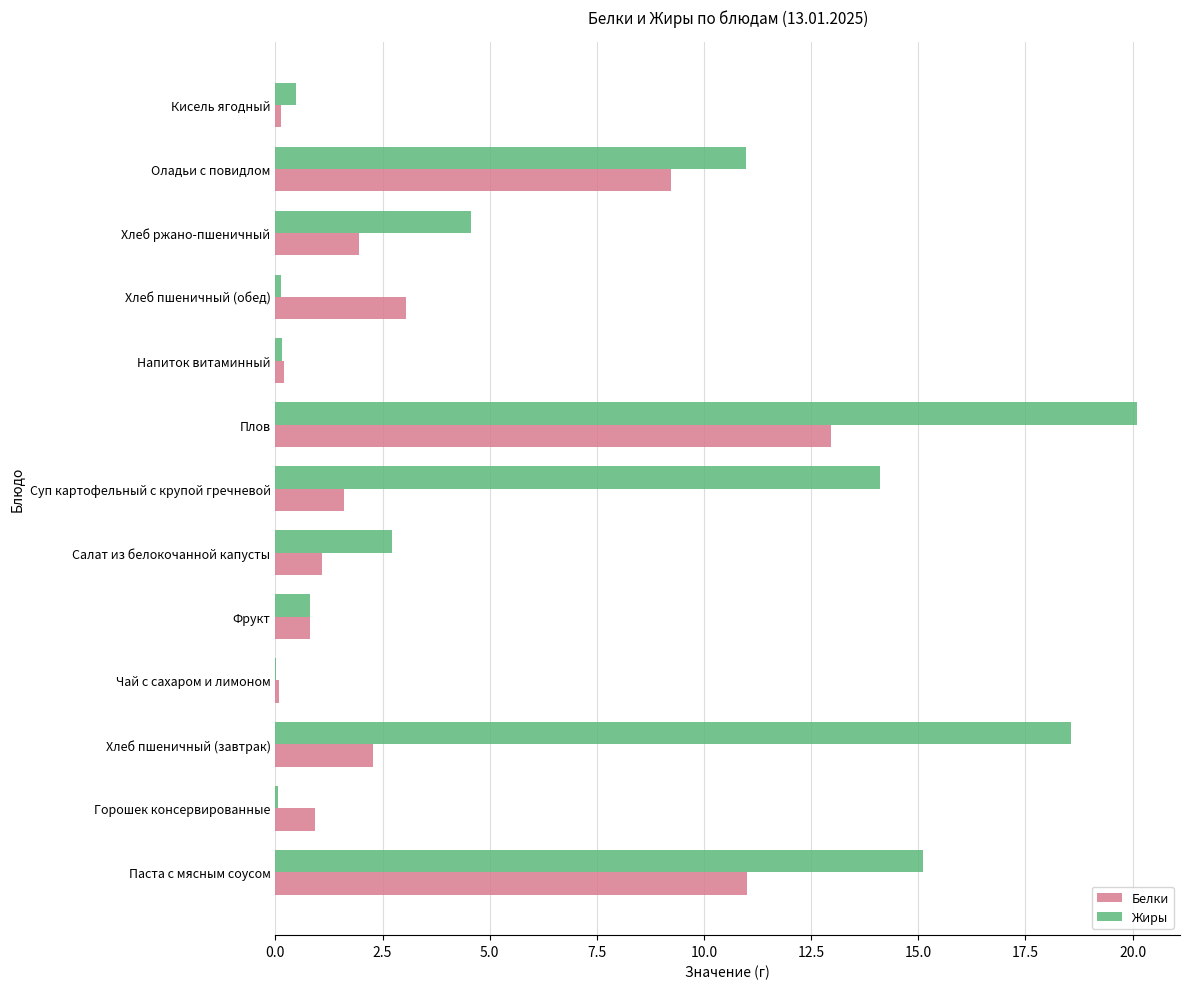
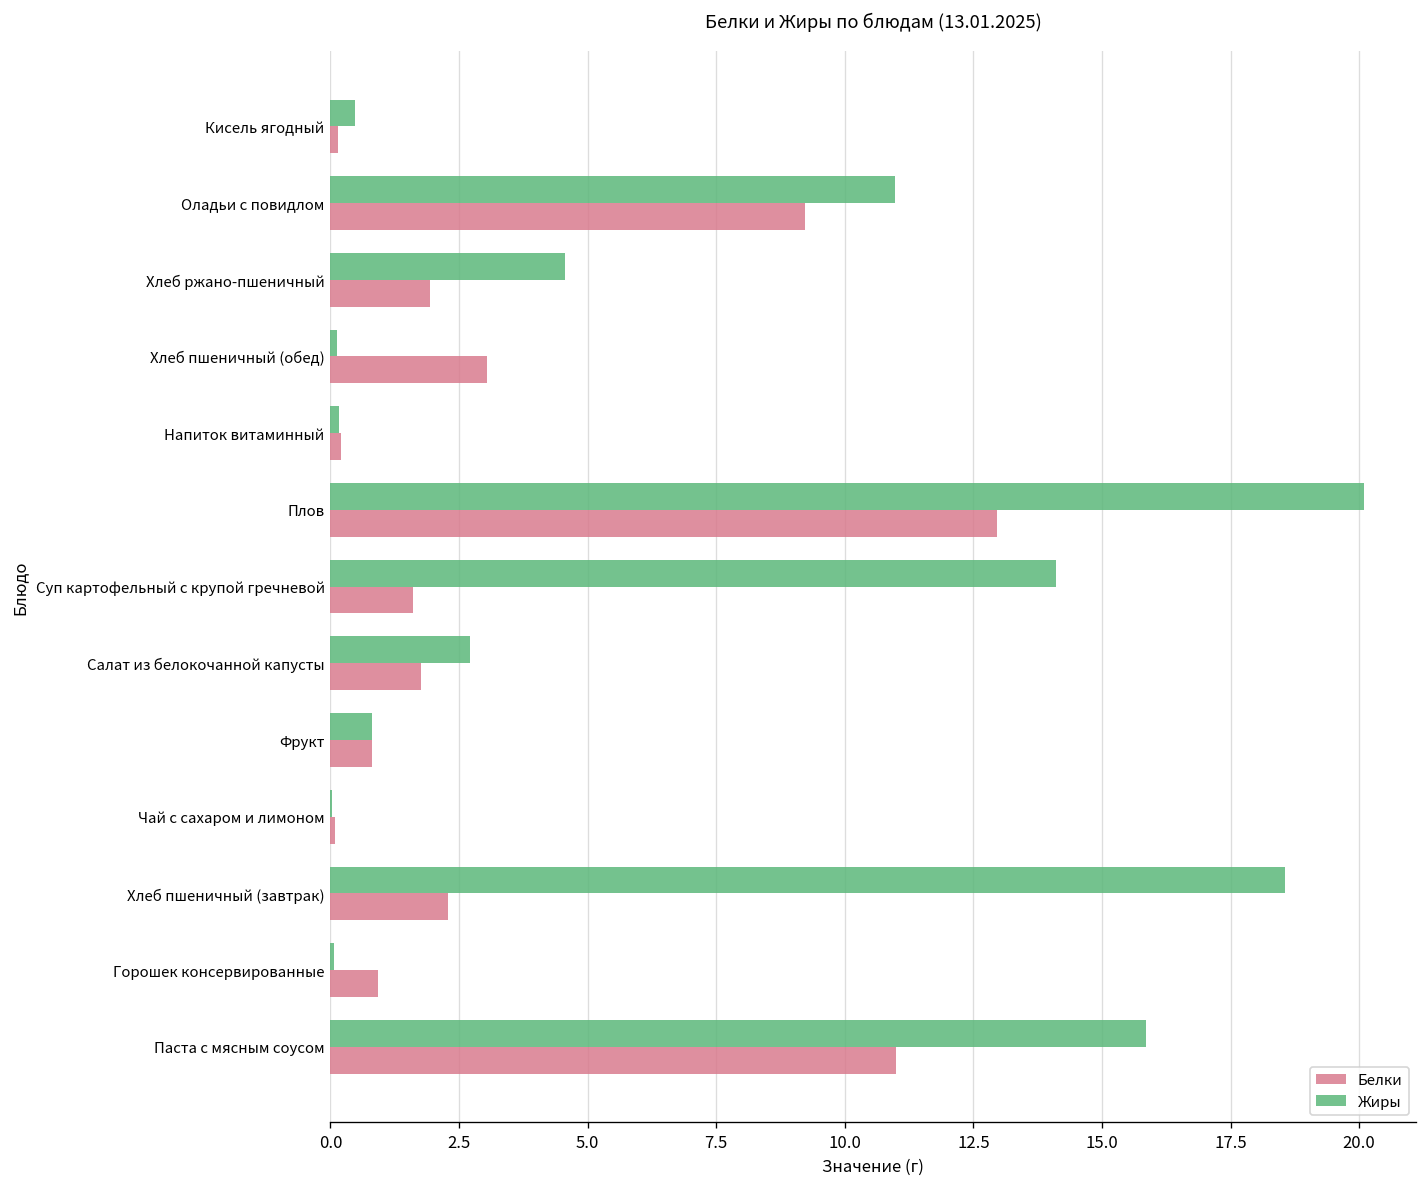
Белки, Салат из белокочанной капусты: 1.1 -> 1.8
Жиры, Паста с мясным соусом: 15.1 -> 15.9
